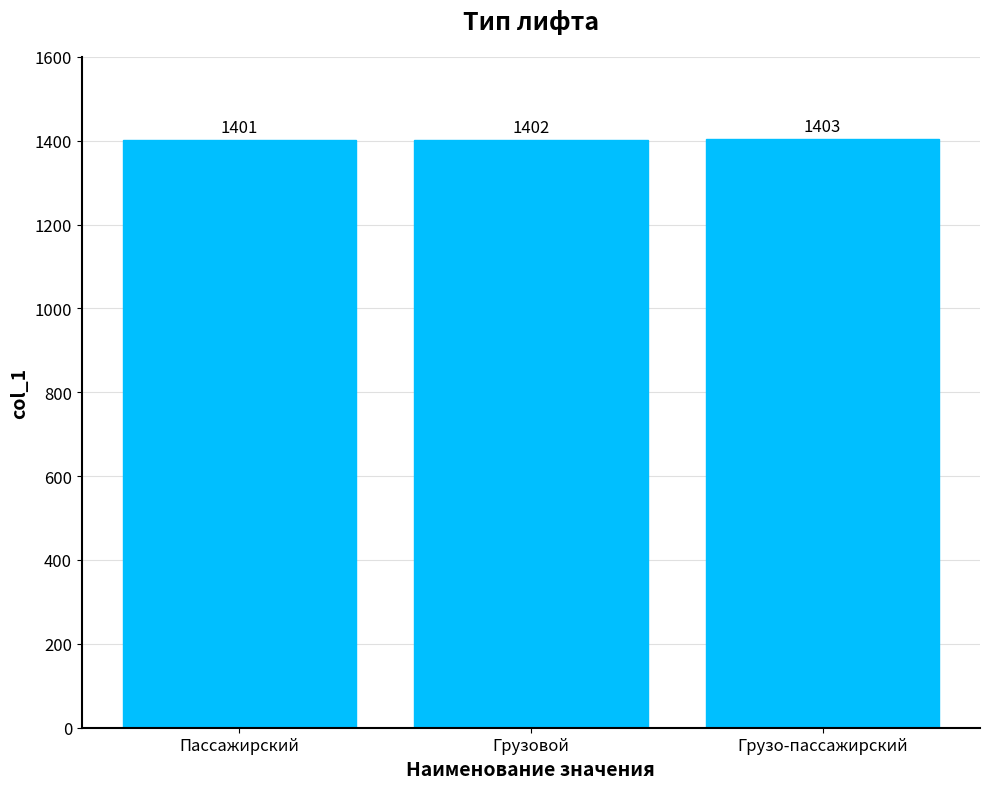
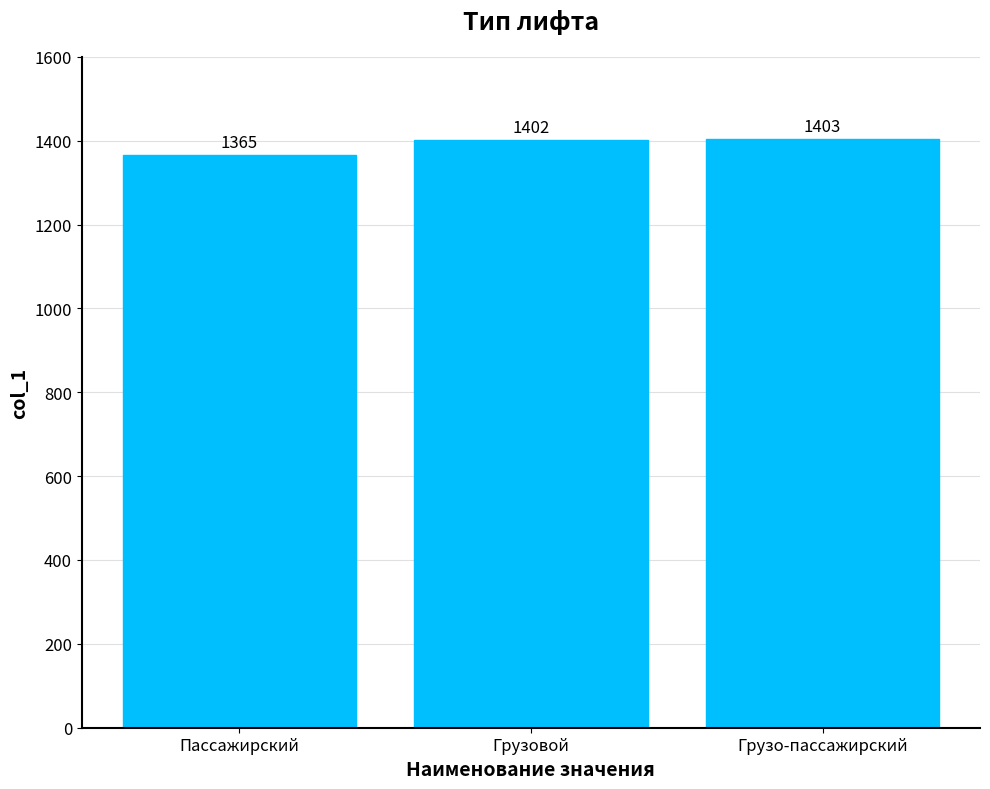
Пассажирский: 1401 -> 1365
